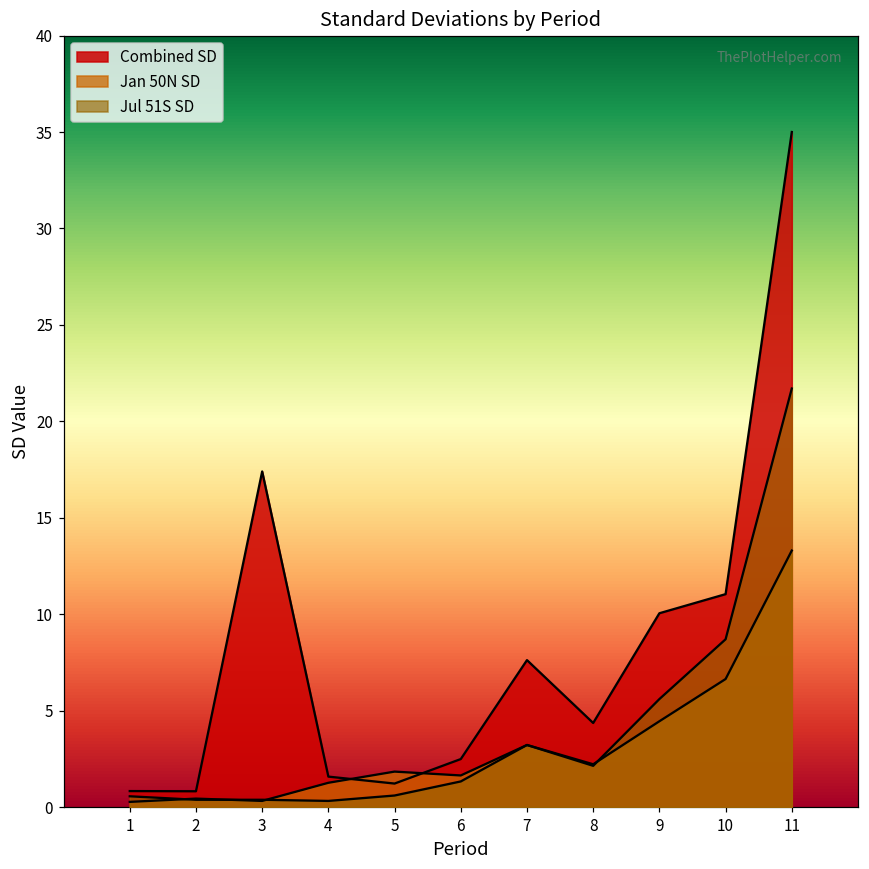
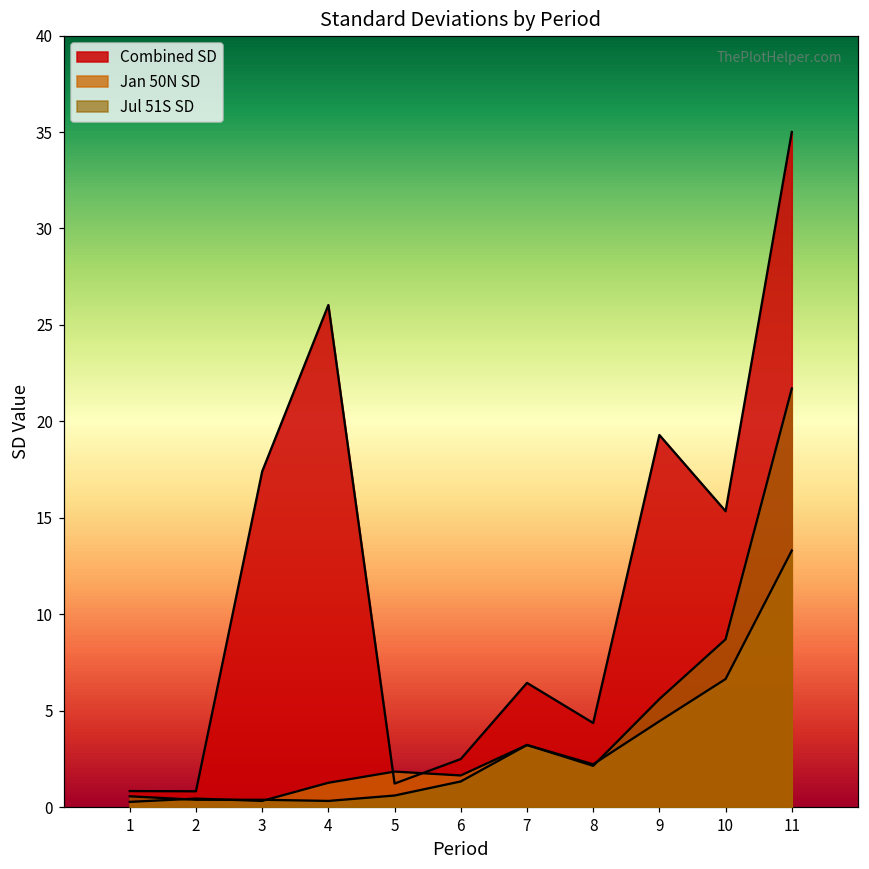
Combined SD, 4: 1.6 -> 26.0
Combined SD, 7: 7.6 -> 6.4
Combined SD, 9: 10.1 -> 19.3
Combined SD, 10: 11.0 -> 15.3
